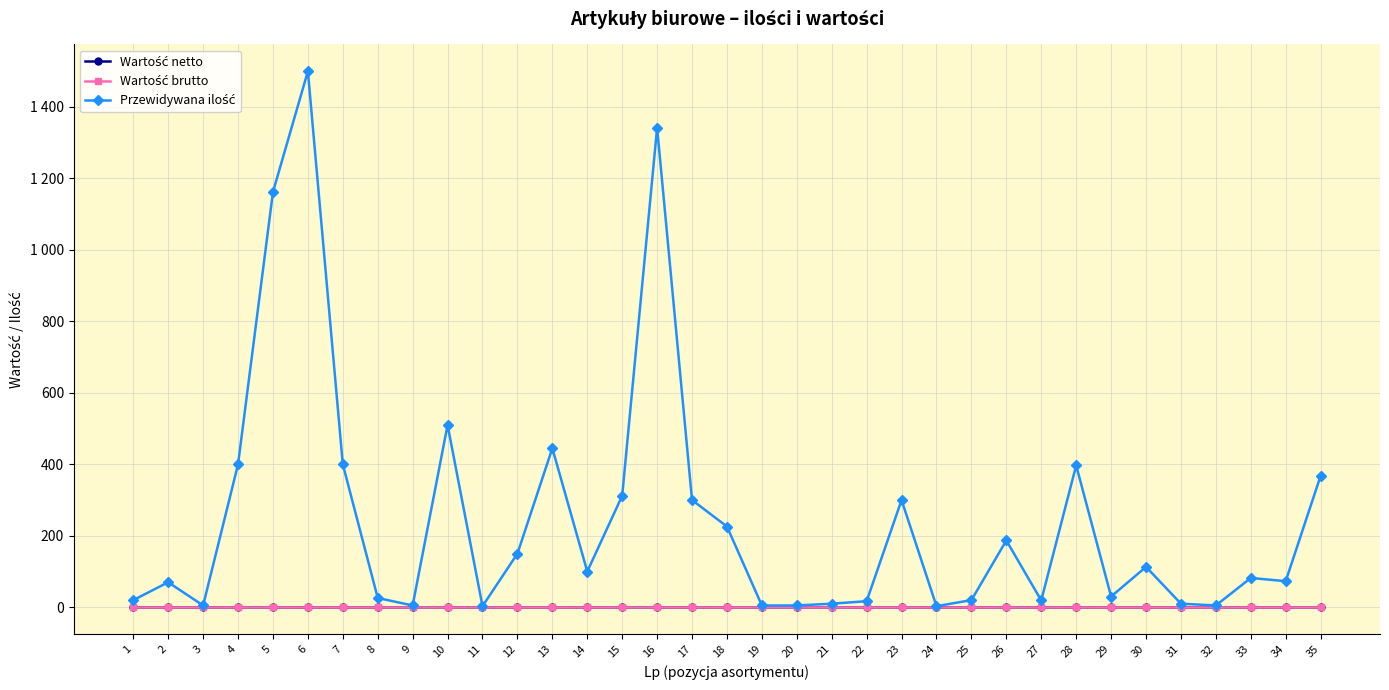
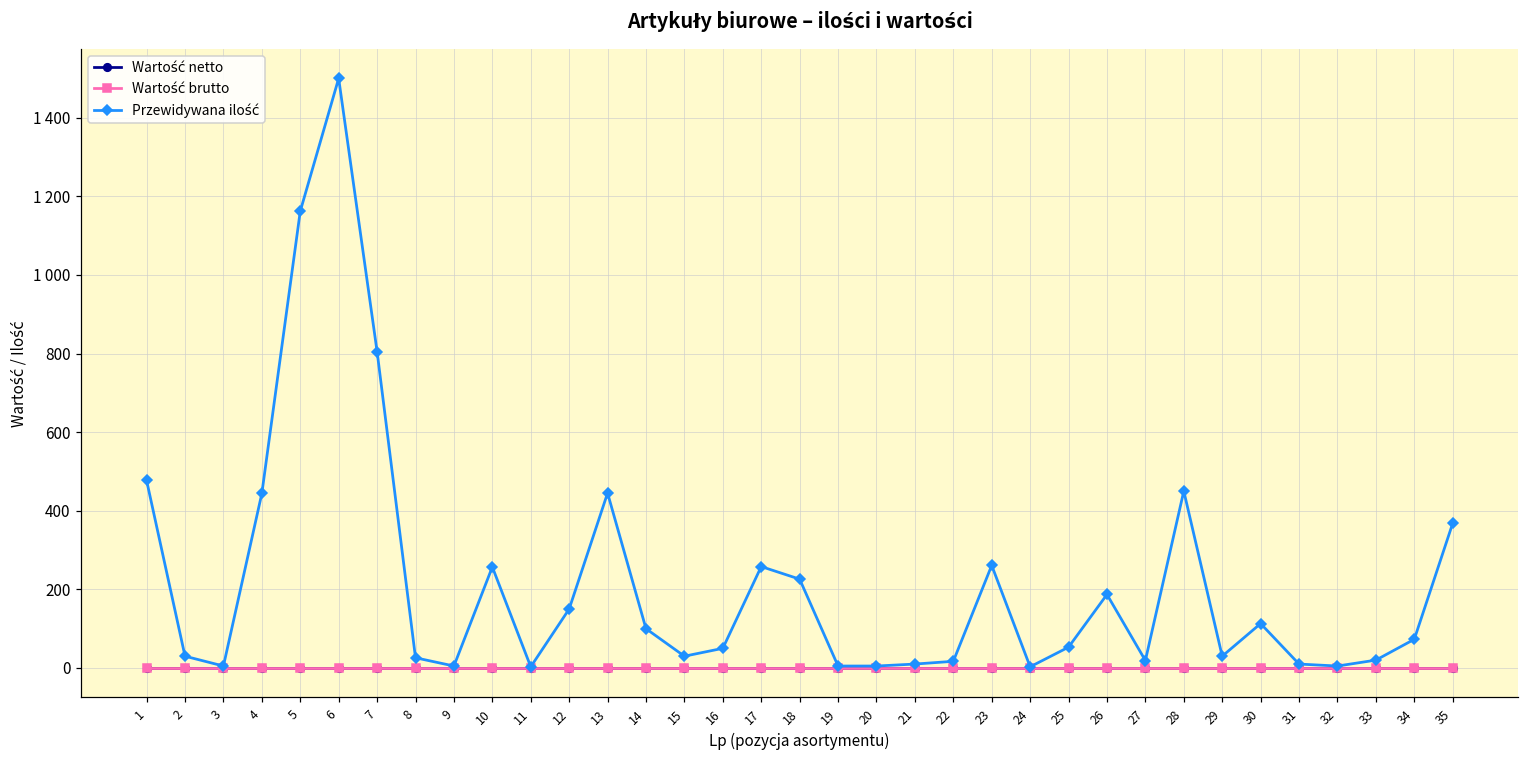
Przewidywana ilość, 1: 20 -> 480
Przewidywana ilość, 2: 70 -> 30
Przewidywana ilość, 4: 400 -> 440
Przewidywana ilość, 7: 400 -> 810
Przewidywana ilość, 10: 510 -> 260
Przewidywana ilość, 15: 310 -> 30
Przewidywana ilość, 16: 1340 -> 50
Przewidywana ilość, 17: 300 -> 260
Przewidywana ilość, 23: 300 -> 260
Przewidywana ilość, 25: 20 -> 50
Przewidywana ilość, 28: 400 -> 450
Przewidywana ilość, 33: 80 -> 20
